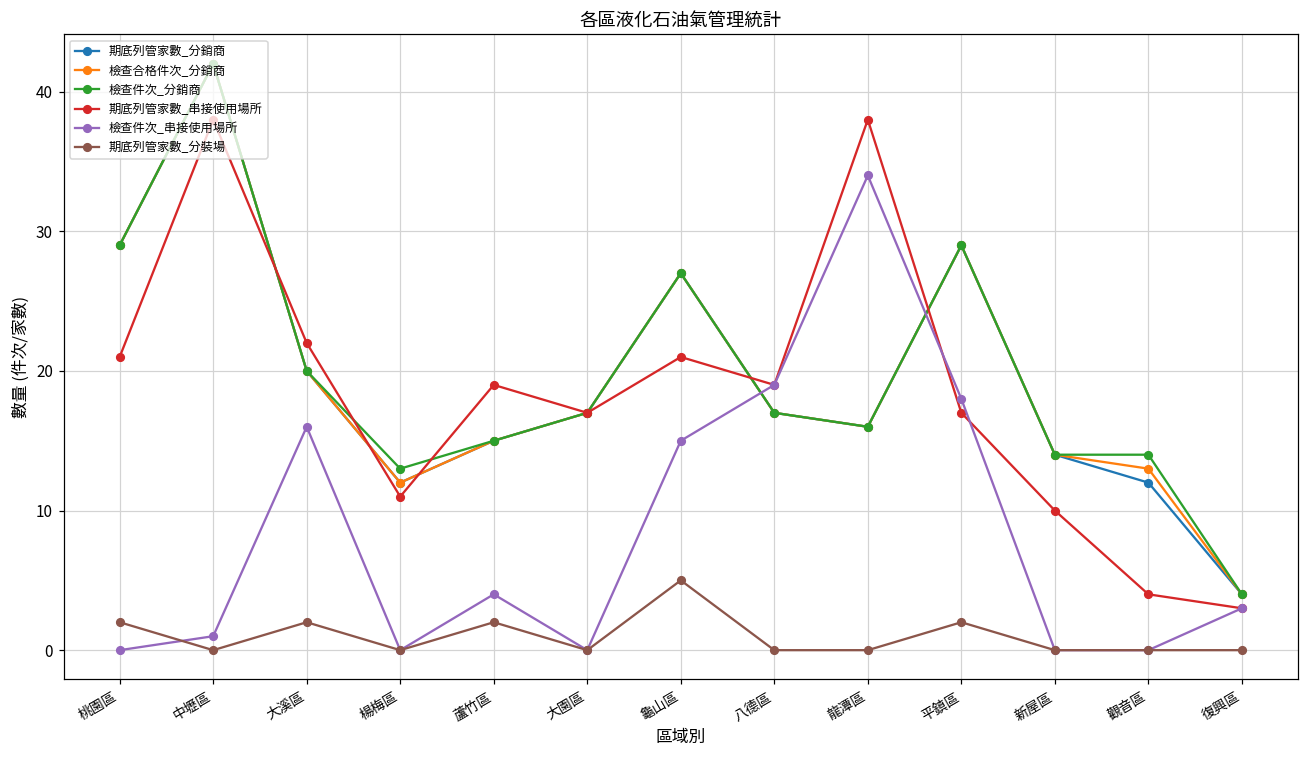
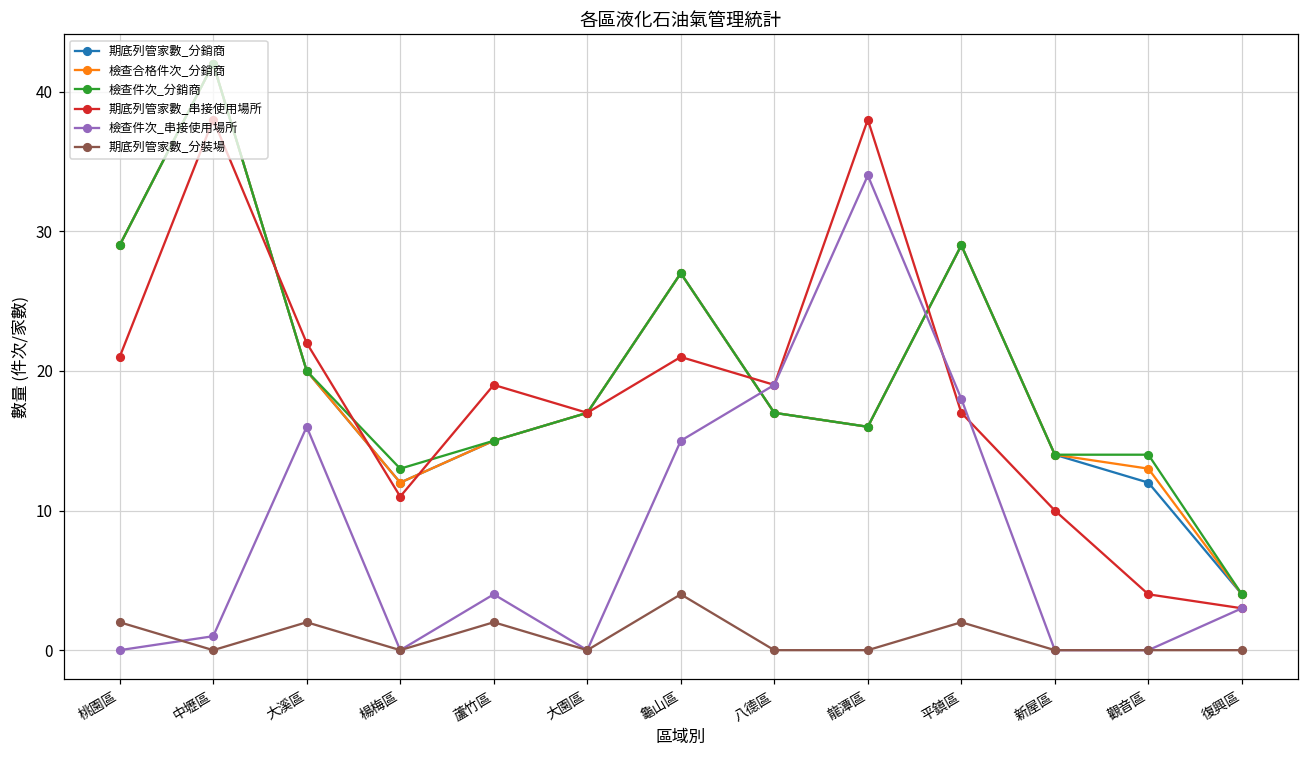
期底列管家數_分裝場, 龜山區: 5 -> 4
